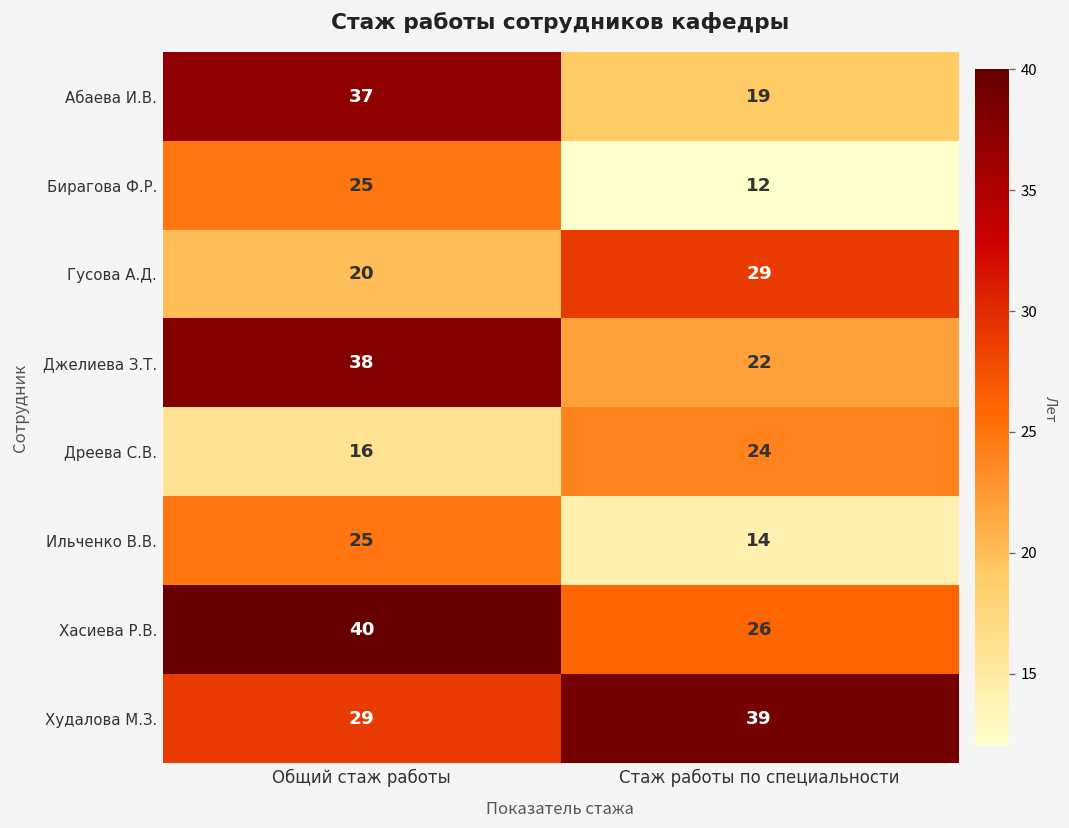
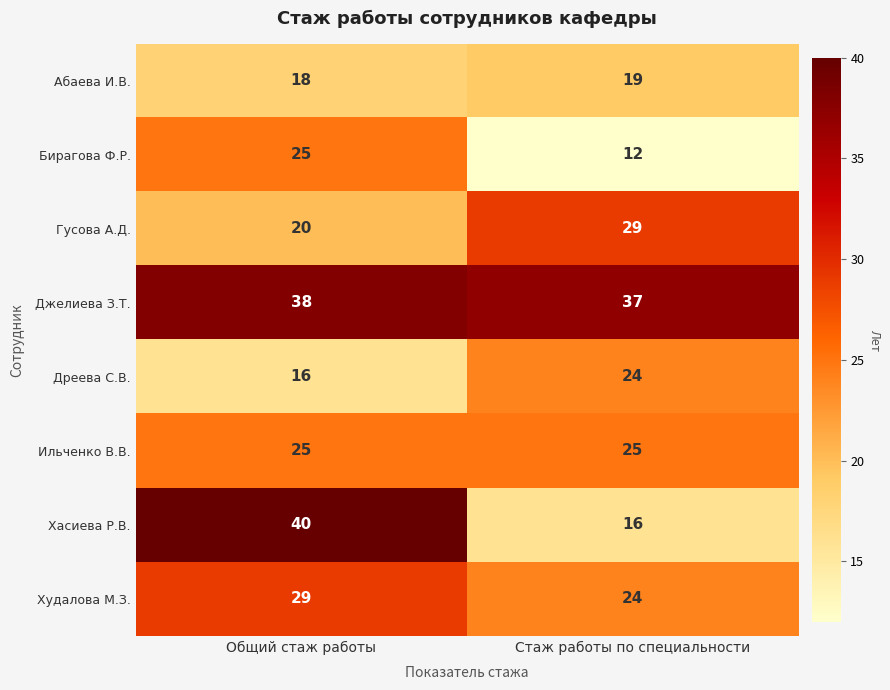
Абаева И.В., Общий стаж работы: 37 -> 18
Джелиева З.Т., Стаж работы по специальности: 22 -> 37
Ильченко В.В., Стаж работы по специальности: 14 -> 25
Хасиева Р.В., Стаж работы по специальности: 26 -> 16
Худалова М.З., Стаж работы по специальности: 39 -> 24
